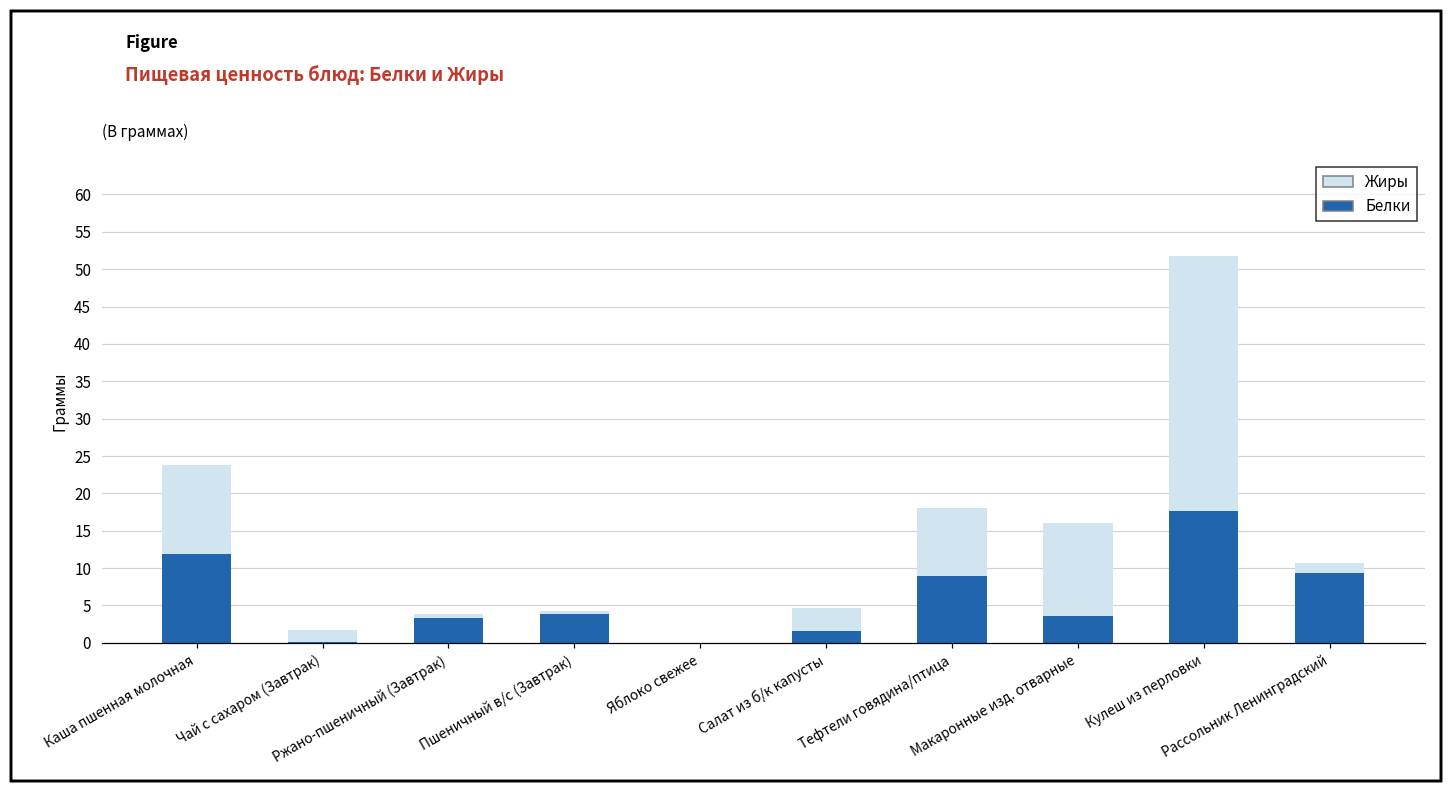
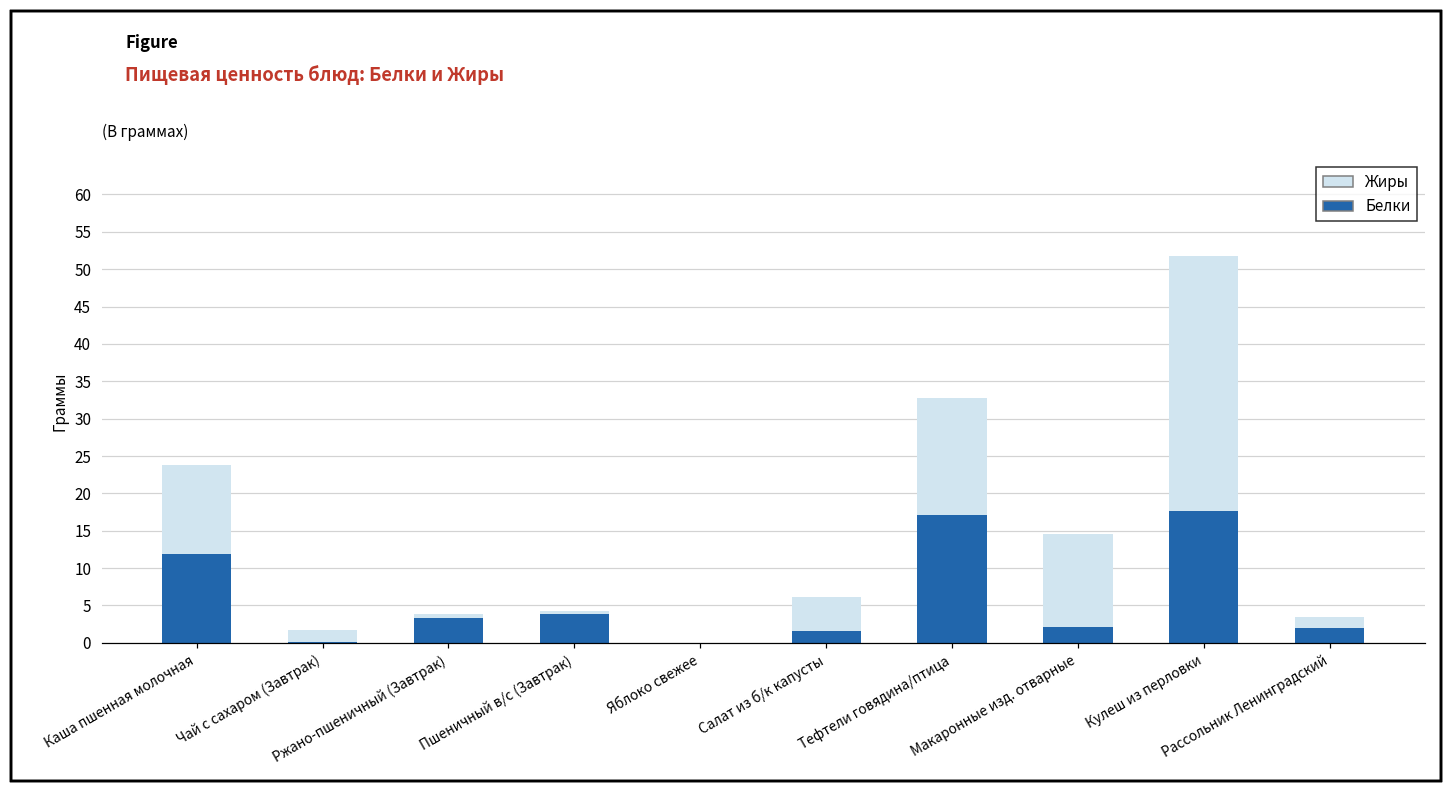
Жиры, Салат из б/к капусты: 3 -> 4
Белки, Тефтели говядина/птица: 9 -> 17
Жиры, Тефтели говядина/птица: 9 -> 16
Белки, Макаронные изд. отварные: 4 -> 2
Белки, Рассольник Ленинградский: 9 -> 2
